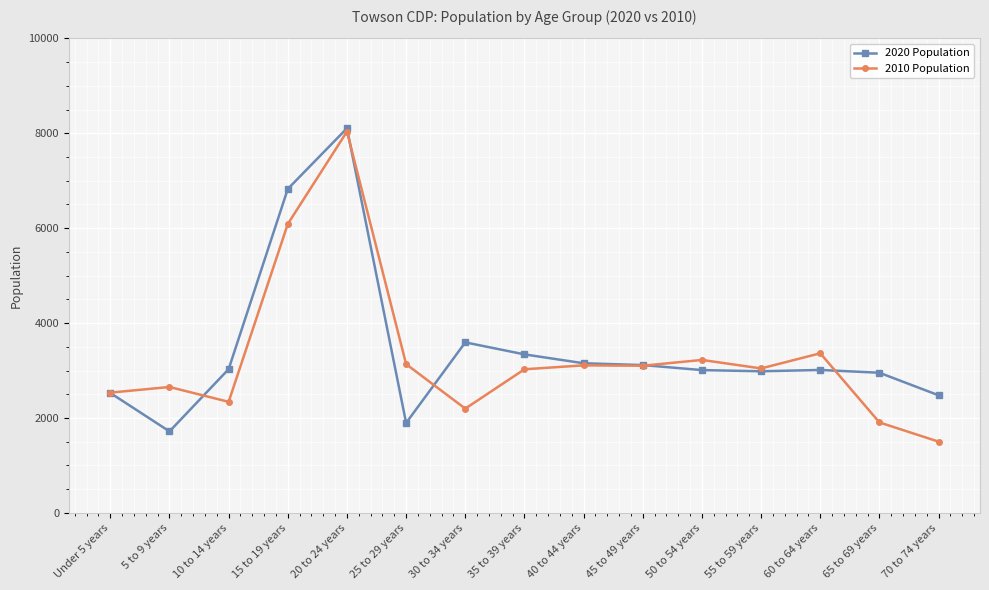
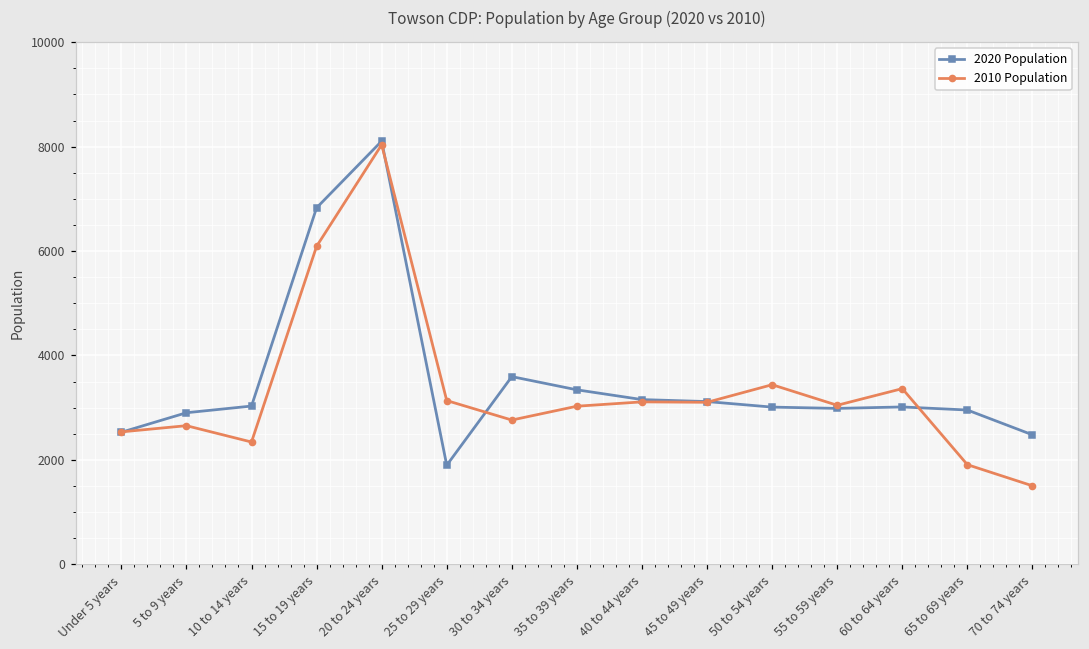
2020 Population, 5 to 9 years: 1700 -> 2900
2010 Population, 30 to 34 years: 2200 -> 2800
2010 Population, 50 to 54 years: 3200 -> 3400
